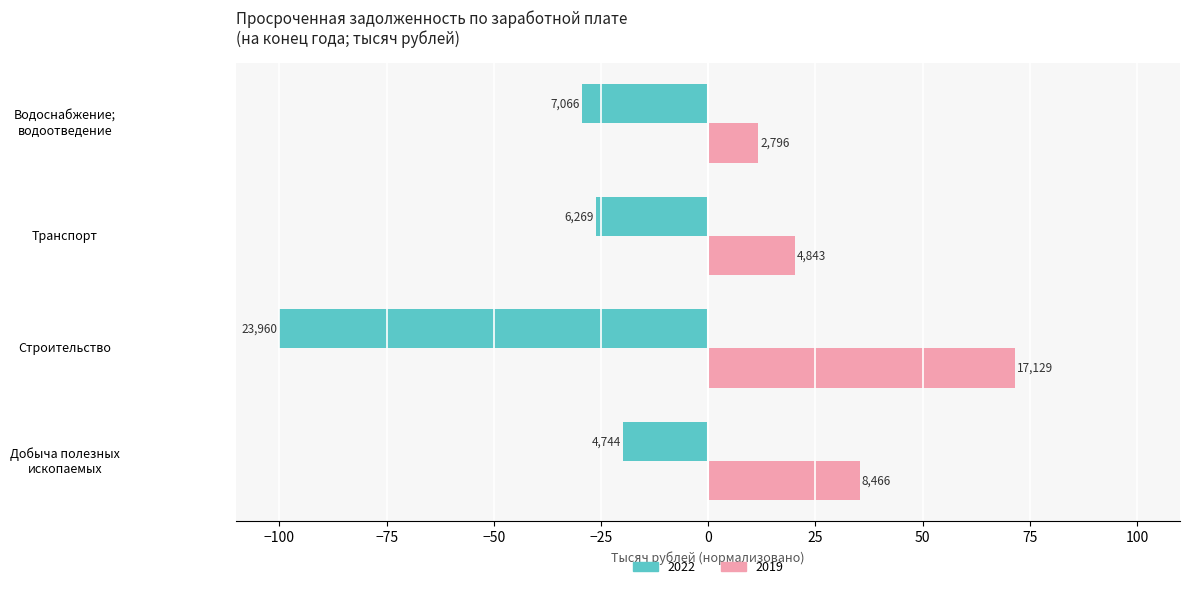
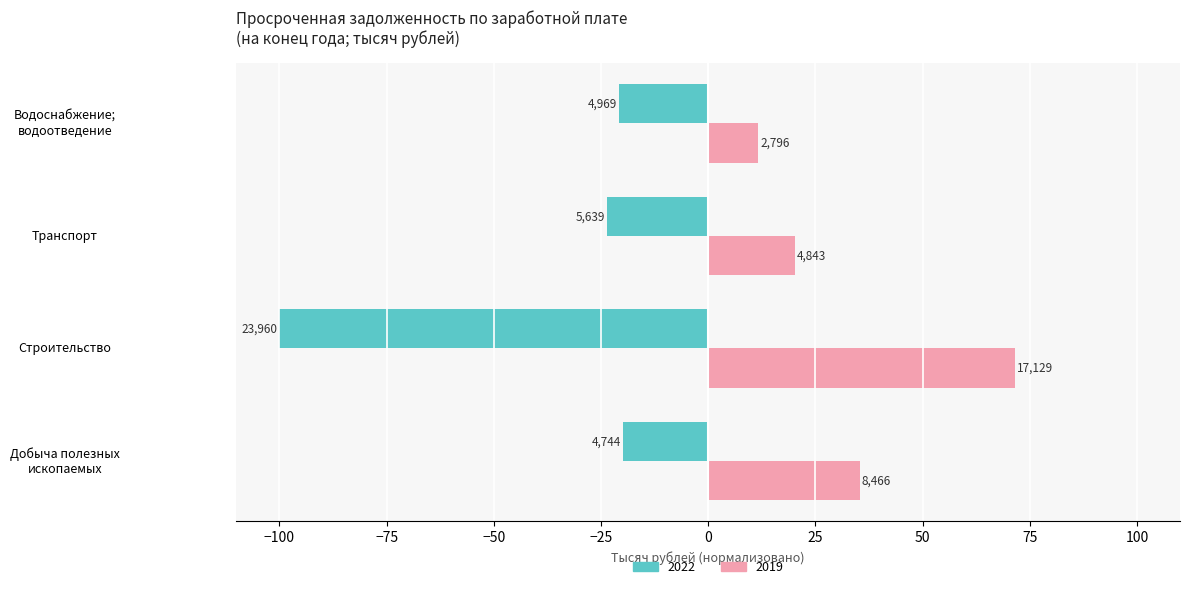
2022, Водоснабжение; водоотведение: 7,066 -> 4,969
2022, Транспорт: 6,269 -> 5,639
